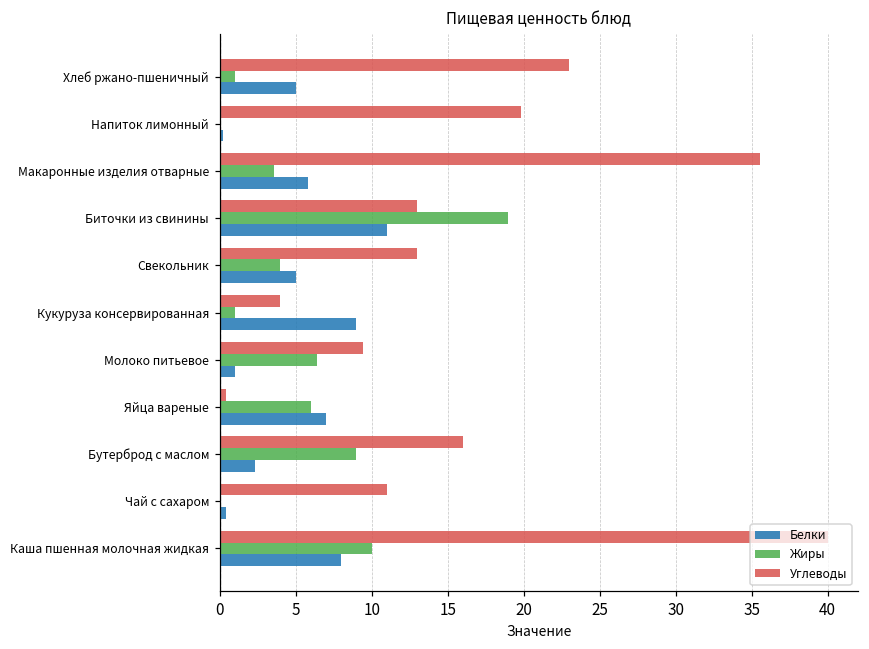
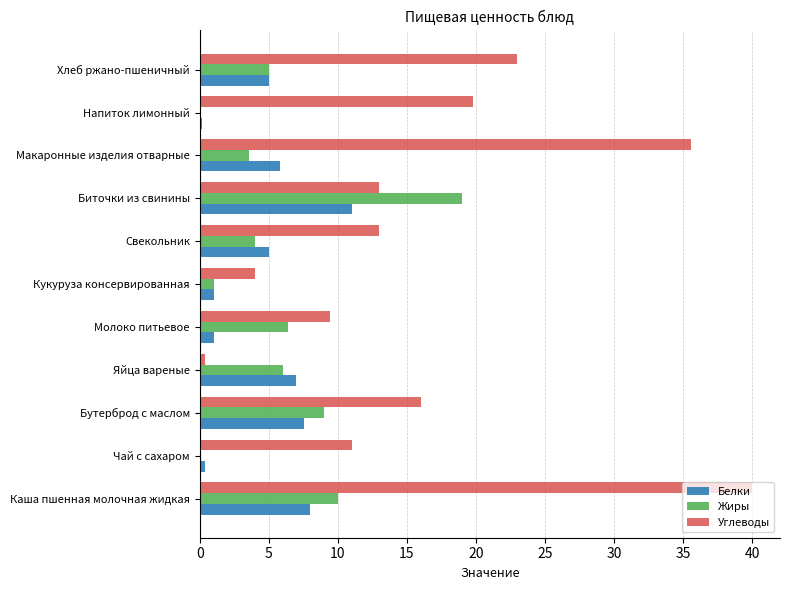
Жиры, Хлеб ржано-пшеничный: 1 -> 5
Белки, Кукуруза консервированная: 9 -> 1
Белки, Бутерброд с маслом: 2.3 -> 7.6
